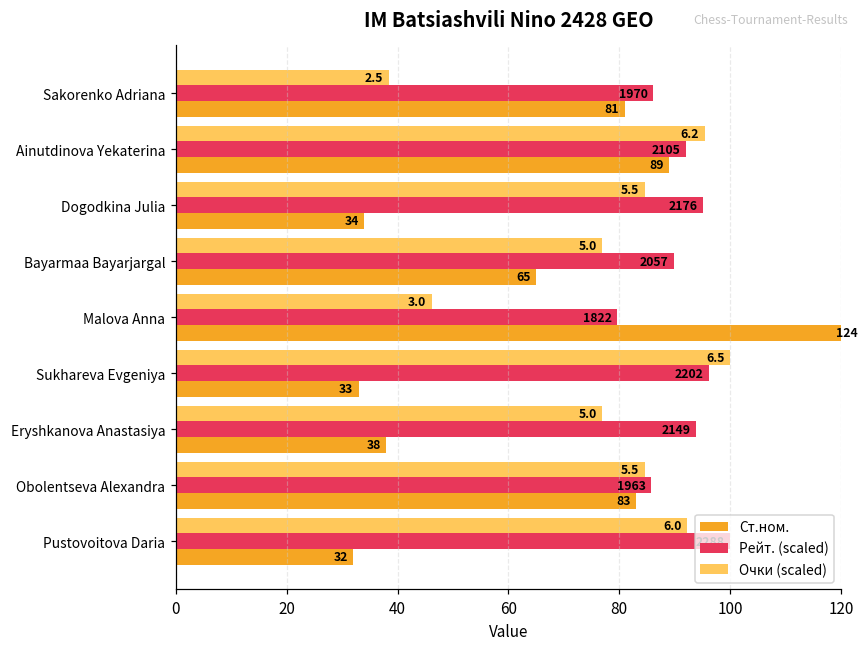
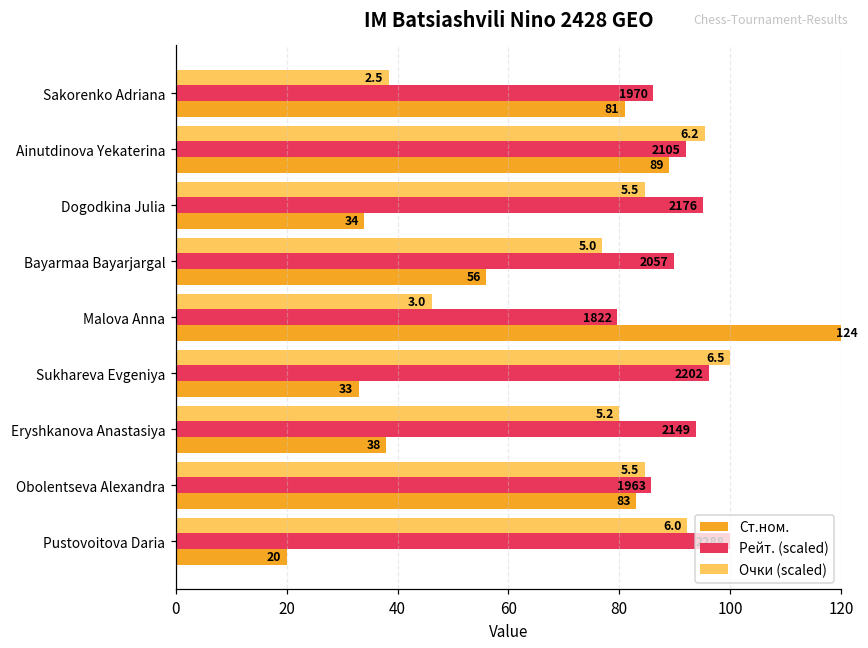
Ст.ном., Bayarmaa Bayarjargal: 65 -> 56
Очки (scaled), Eryshkanova Anastasiya: 5.0 -> 5.2
Ст.ном., Pustovoitova Daria: 32 -> 20
